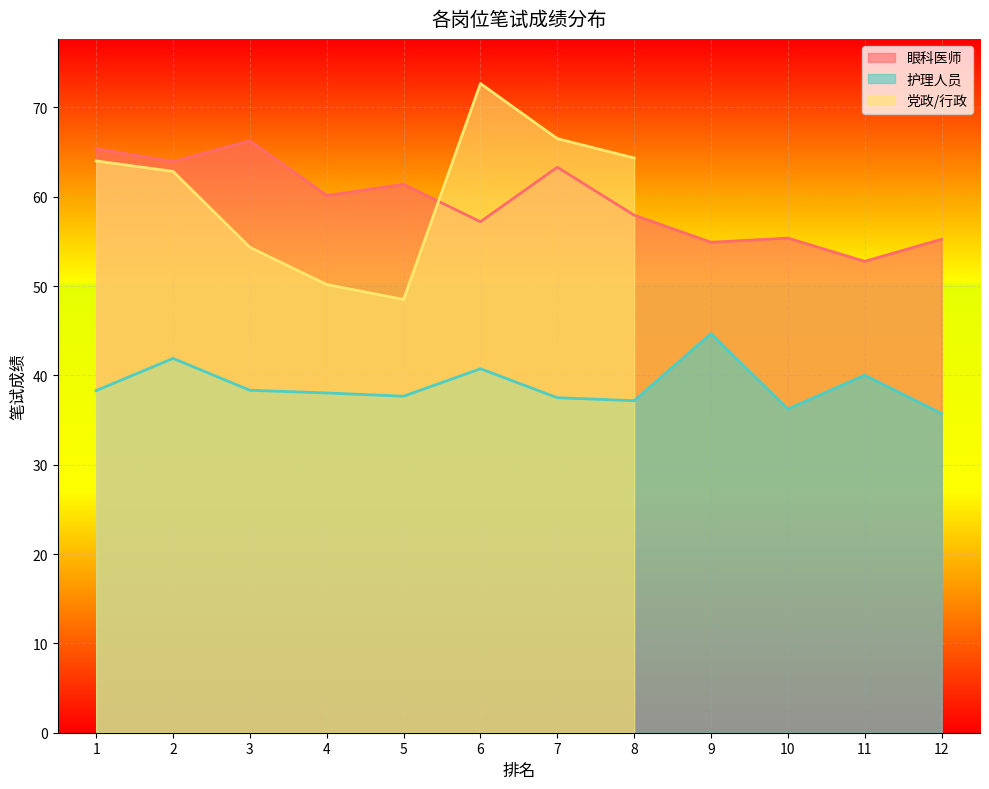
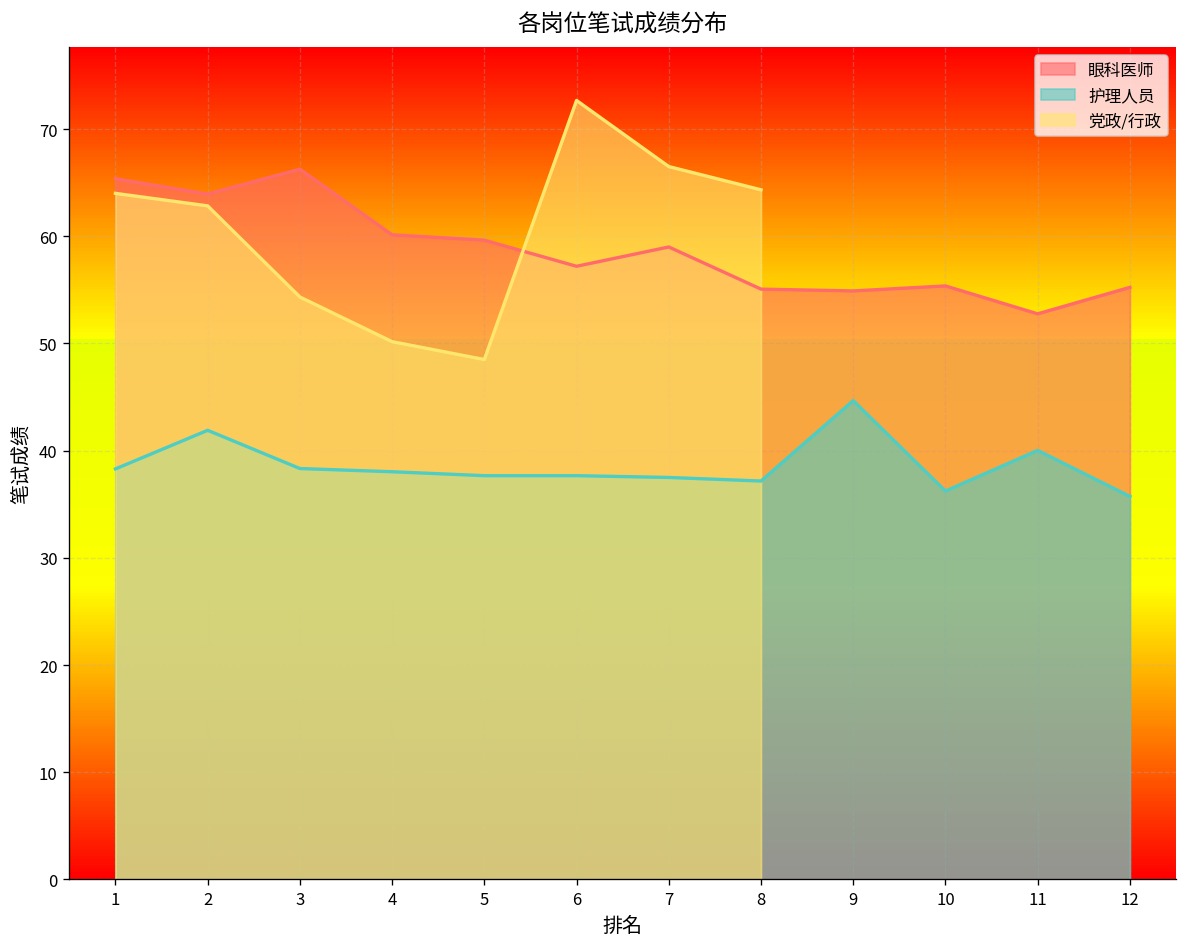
眼科医师, 5: 61 -> 60
护理人员, 6: 41 -> 38
眼科医师, 7: 63 -> 59
眼科医师, 8: 58 -> 55
